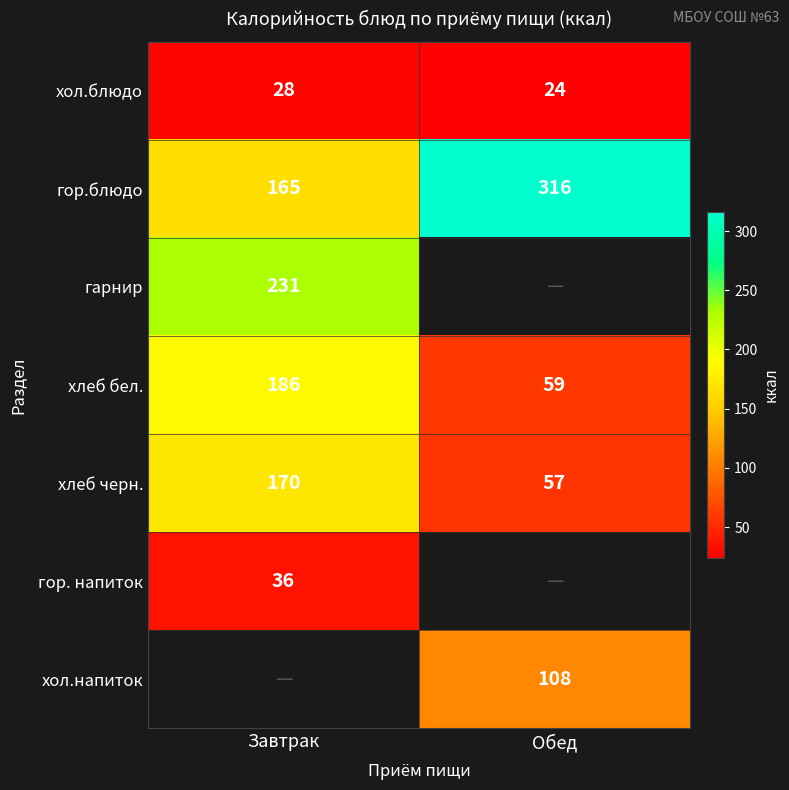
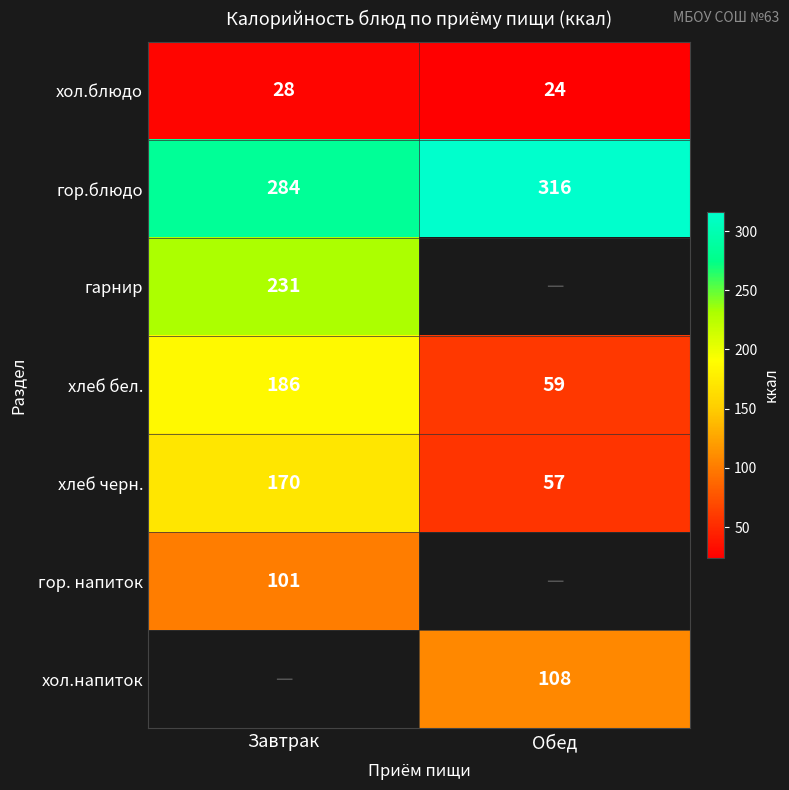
гор.блюдо, Завтрак: 165 -> 284
гор. напиток, Завтрак: 36 -> 101
